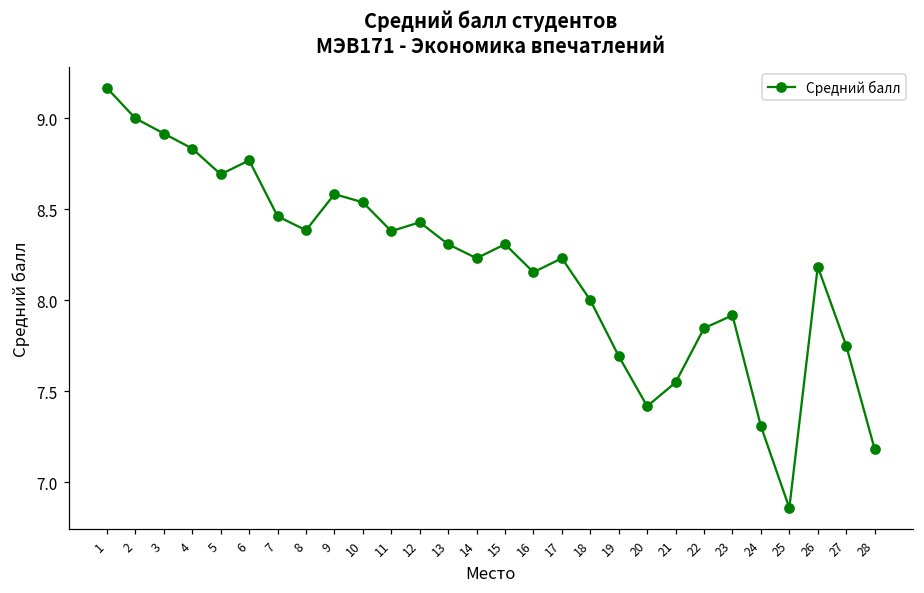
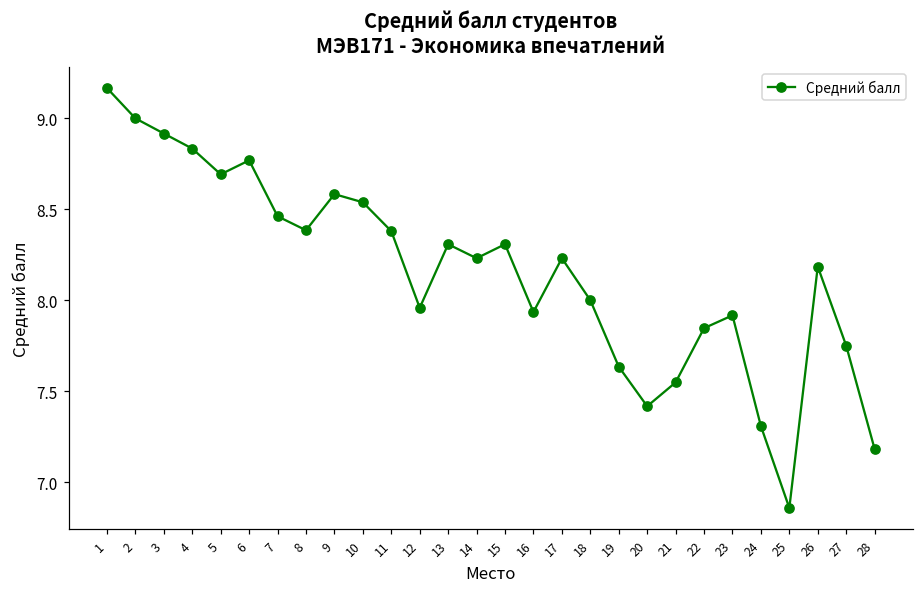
12: 8.43 -> 7.96
16: 8.15 -> 7.94
19: 7.69 -> 7.63
